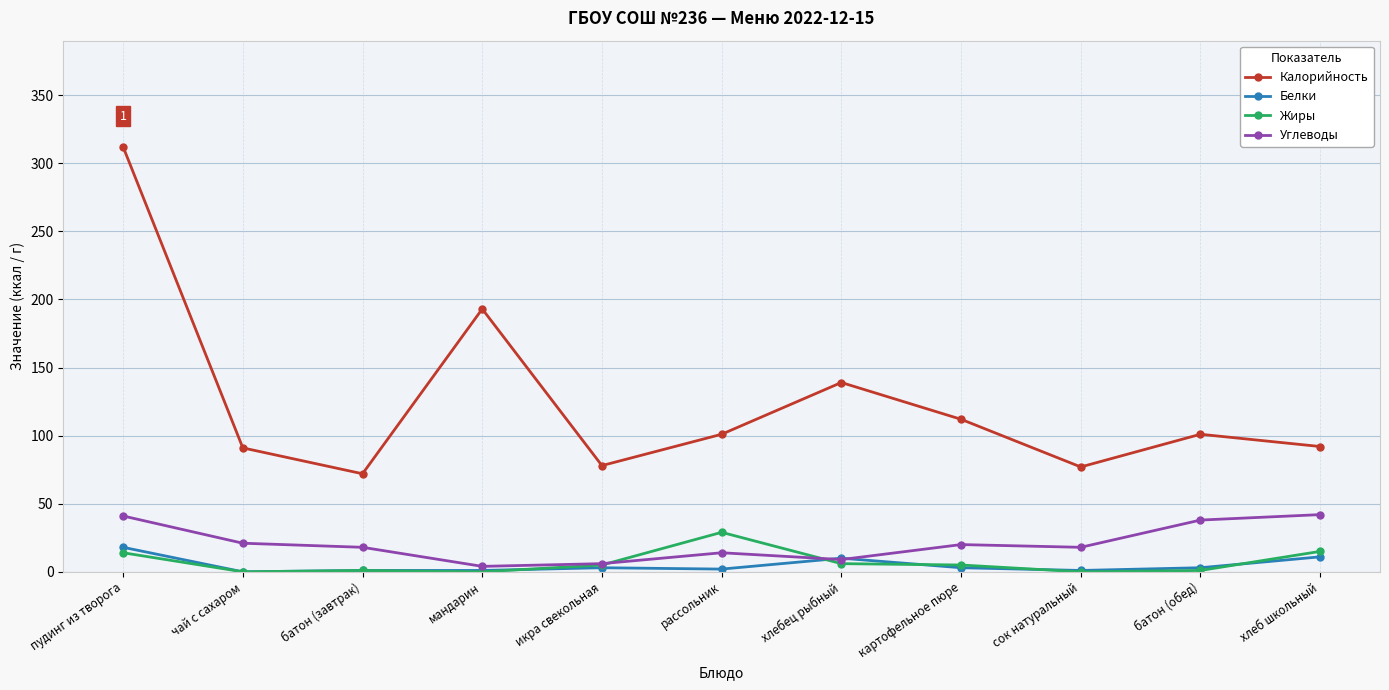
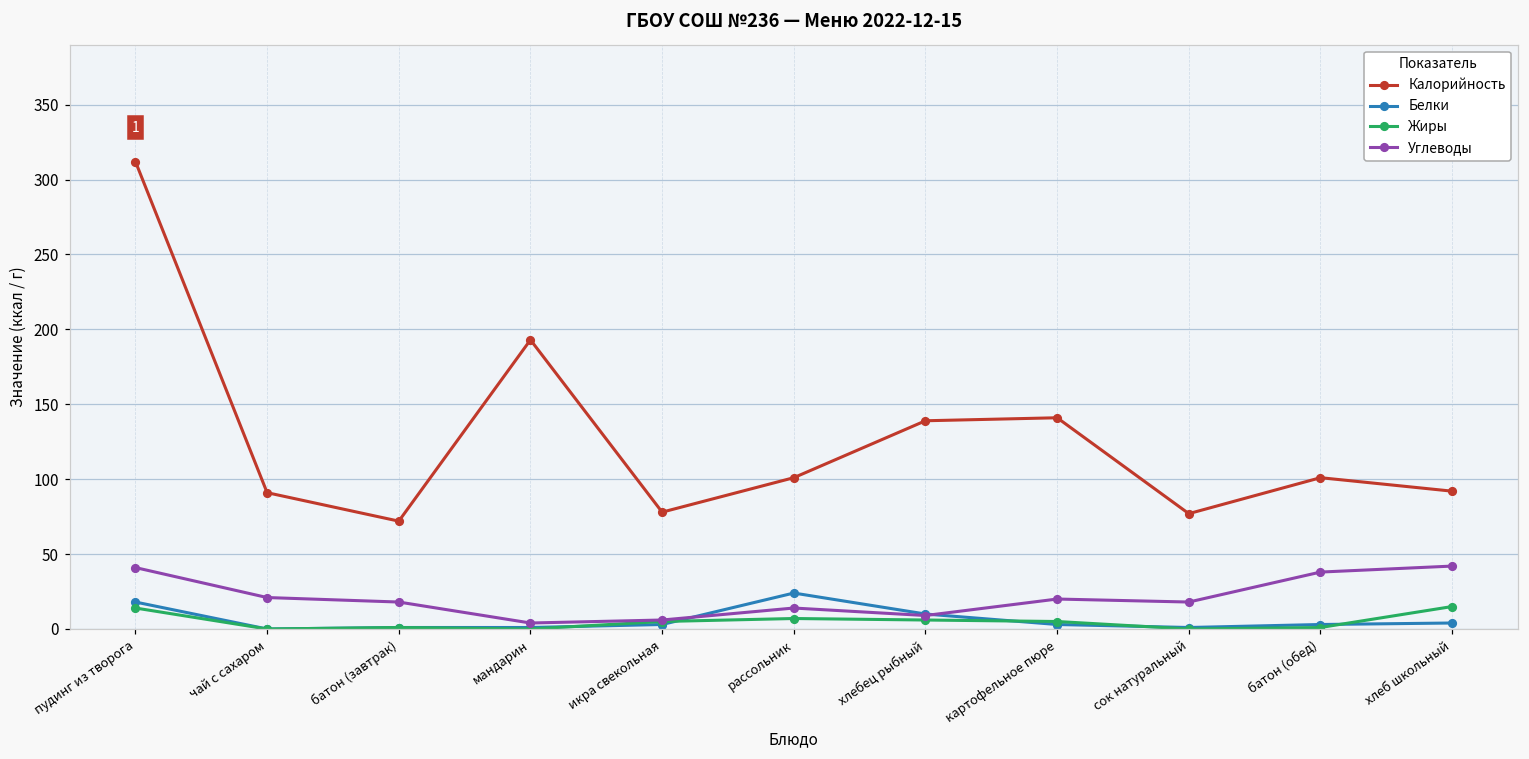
Белки, рассольник: 2 -> 24
Жиры, рассольник: 29 -> 7
Калорийность, картофельное пюре: 112 -> 141
Белки, хлеб школьный: 11 -> 4
